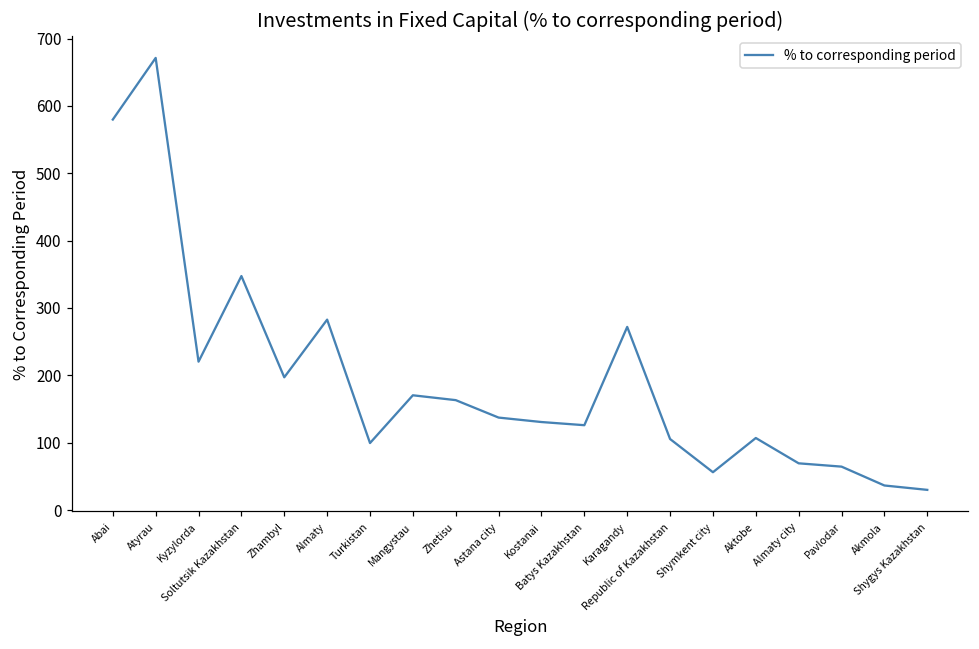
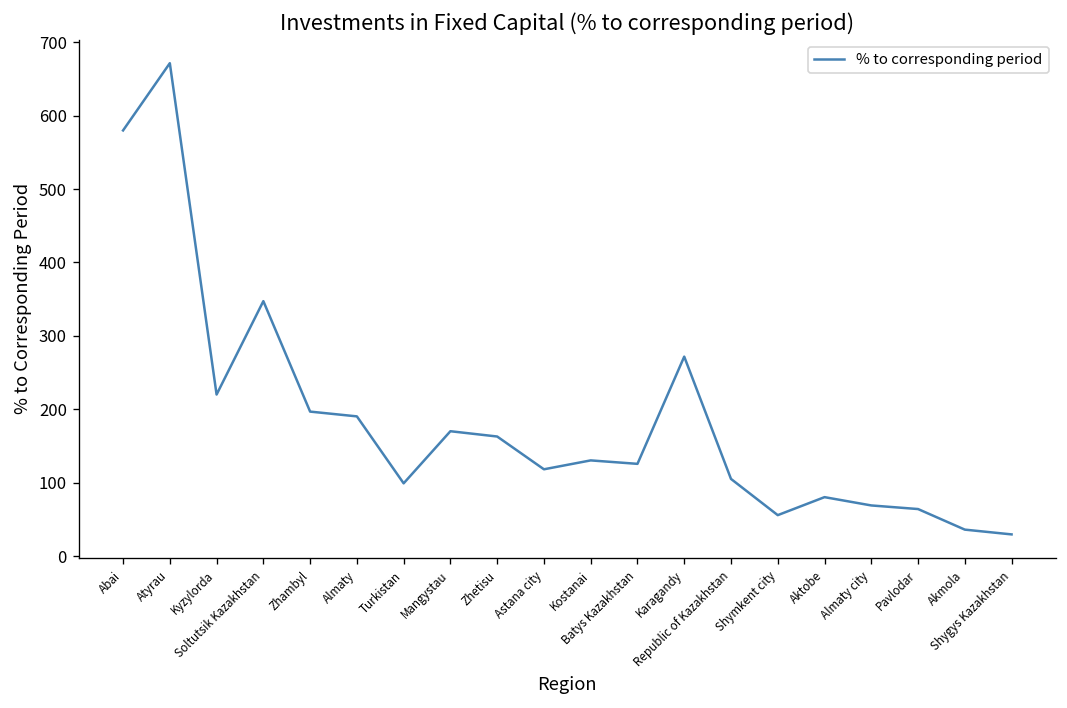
Almaty: 280 -> 190
Astana city: 140 -> 120
Aktobe: 110 -> 80
